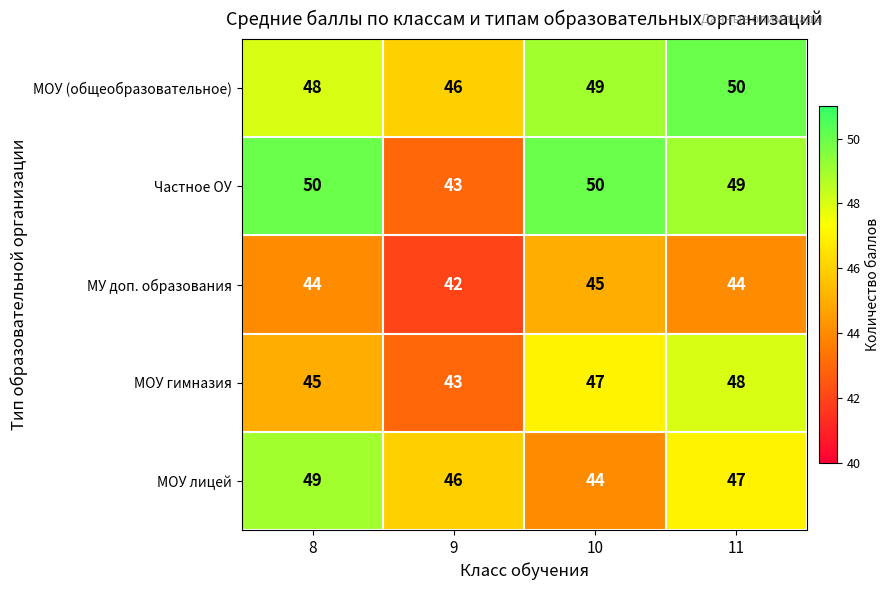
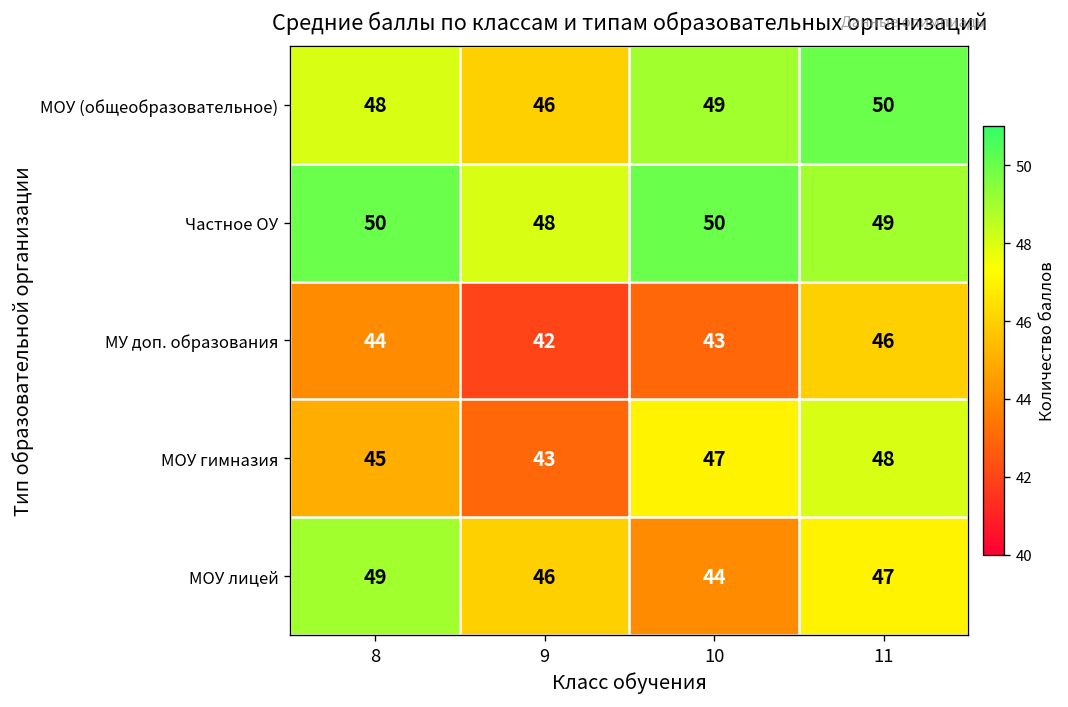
Частное ОУ, 9: 43 -> 48
МУ доп. образования, 10: 45 -> 43
МУ доп. образования, 11: 44 -> 46
